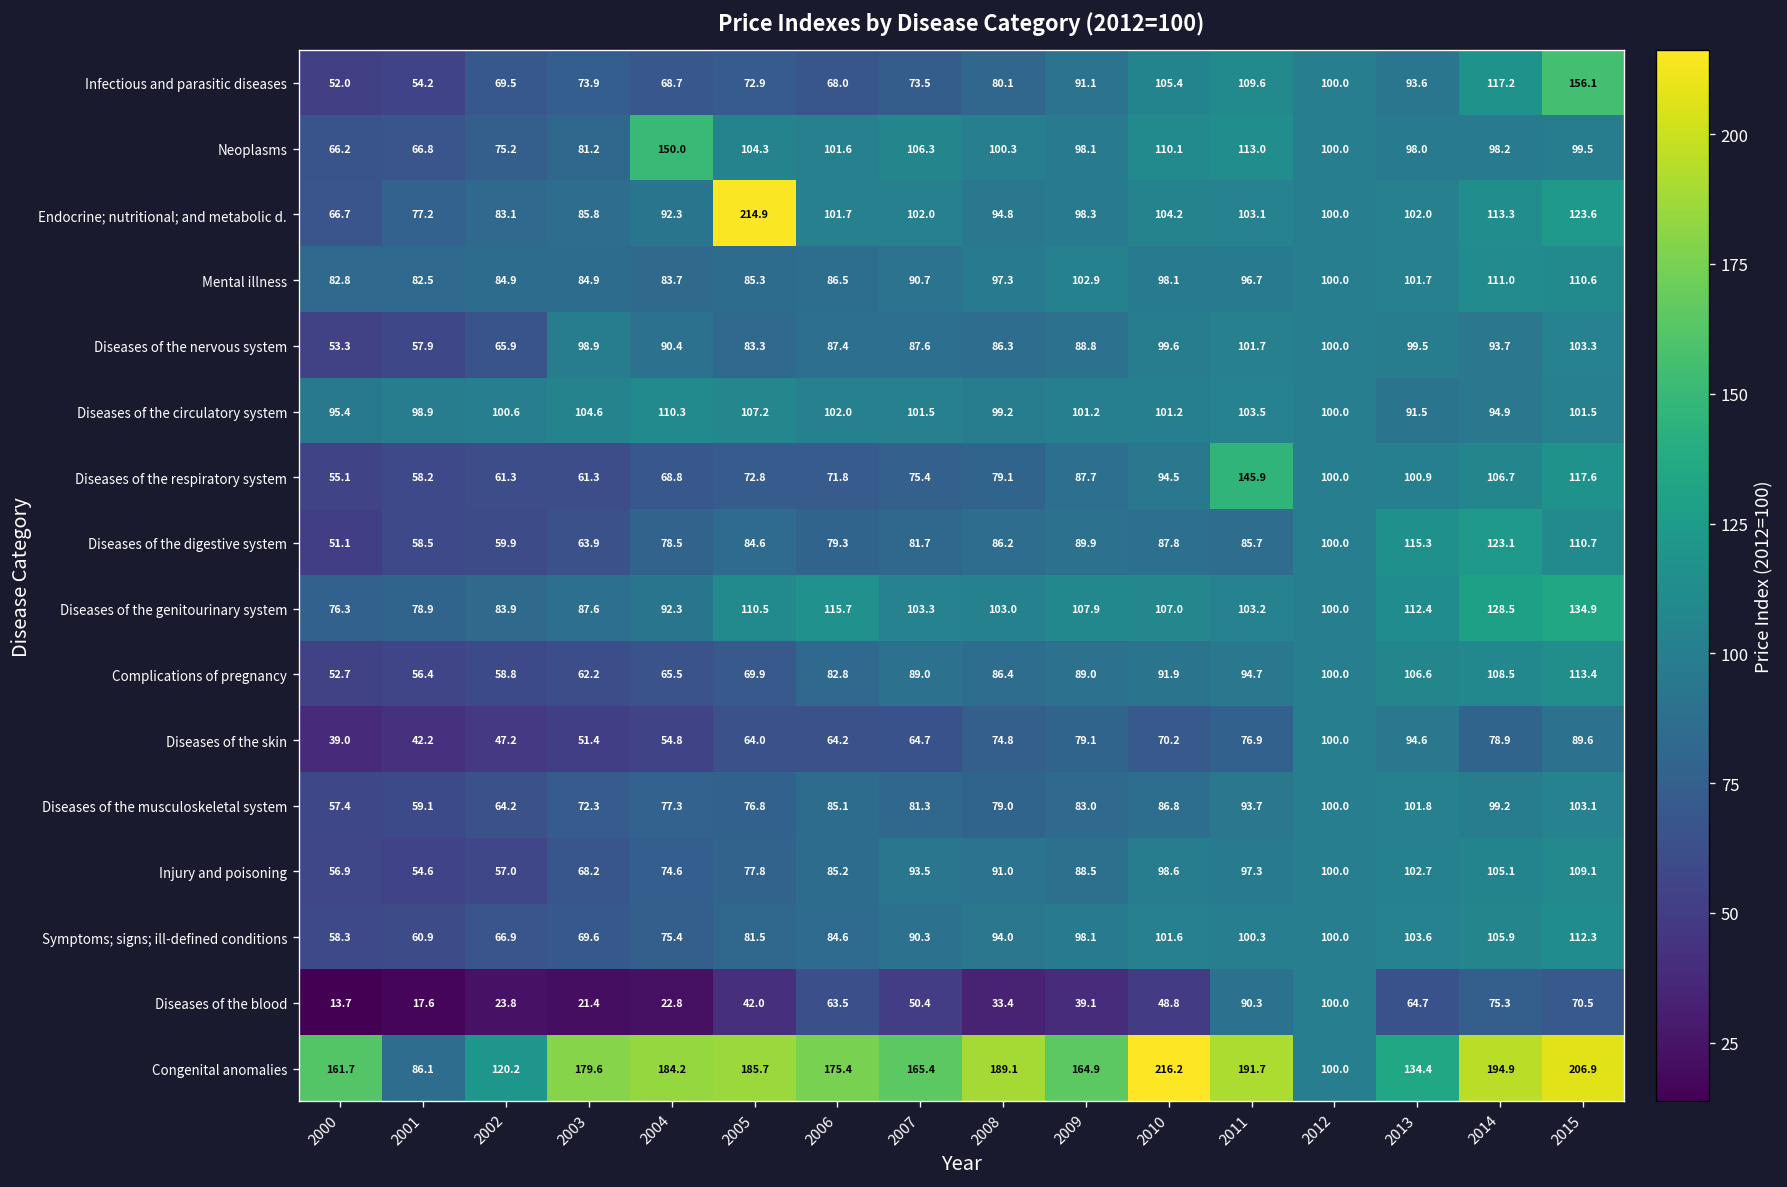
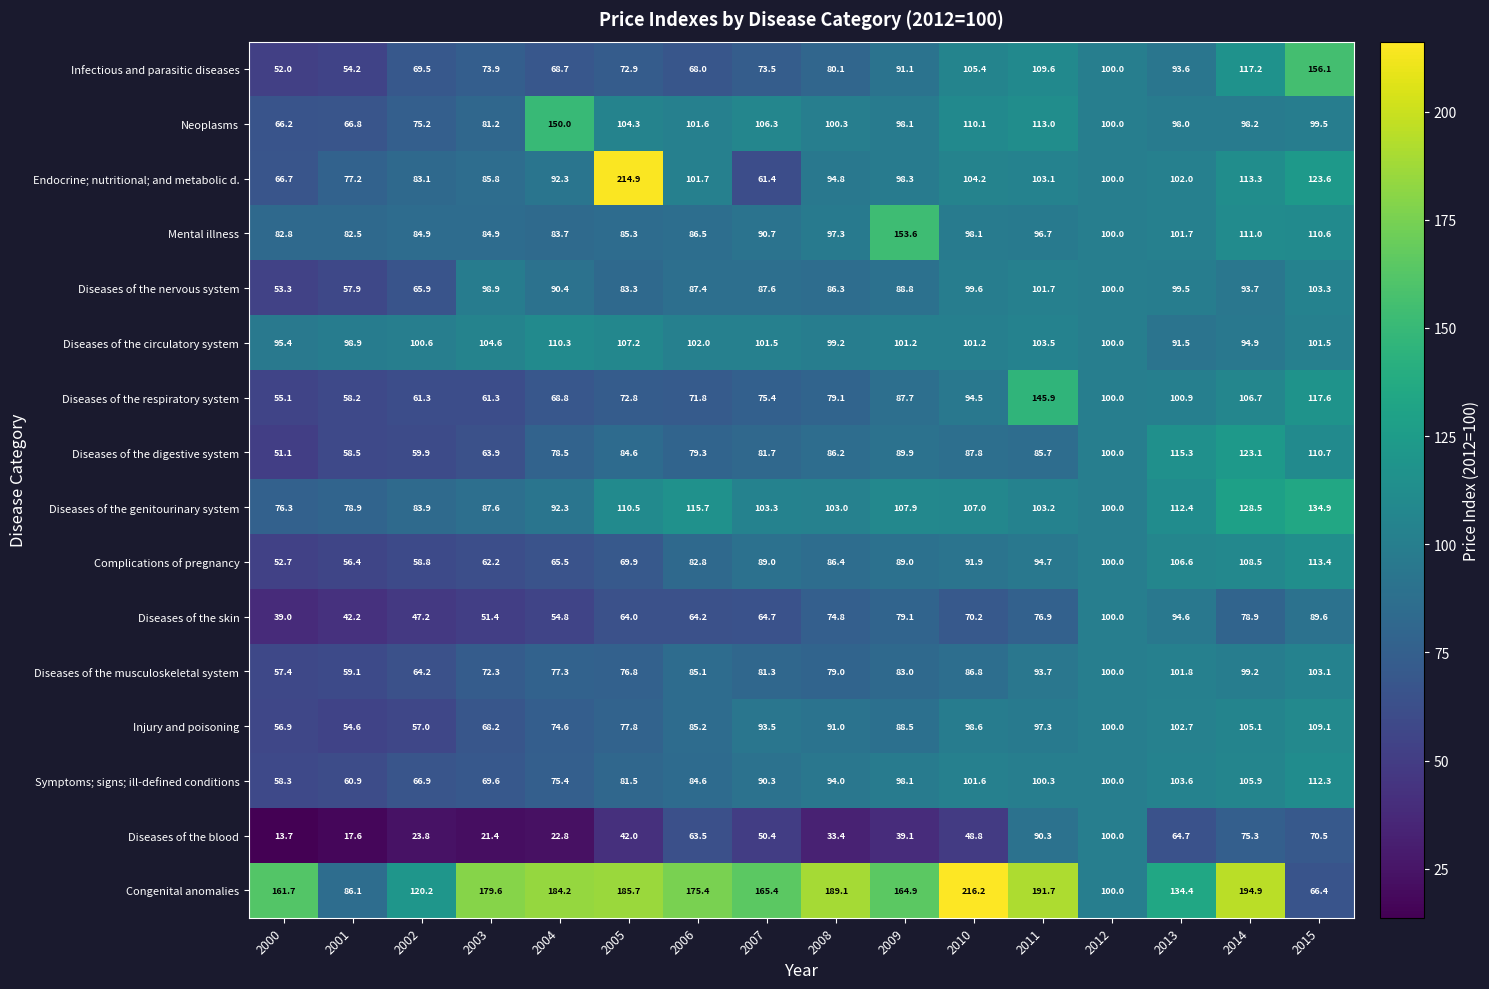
Endocrine; nutritional; and metabolic d., 2007: 102.0 -> 61.4
Mental illness, 2009: 102.9 -> 153.6
Congenital anomalies, 2015: 206.9 -> 66.4
